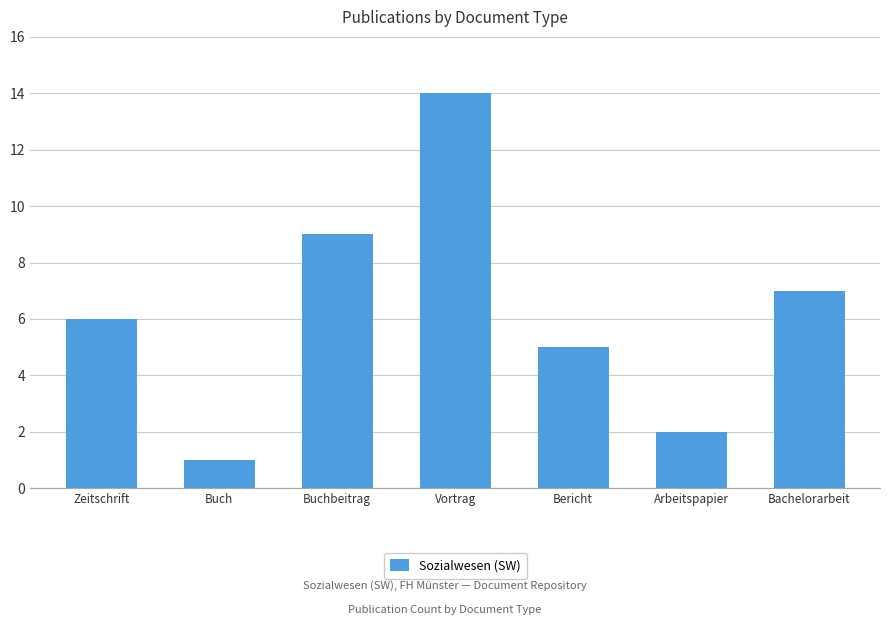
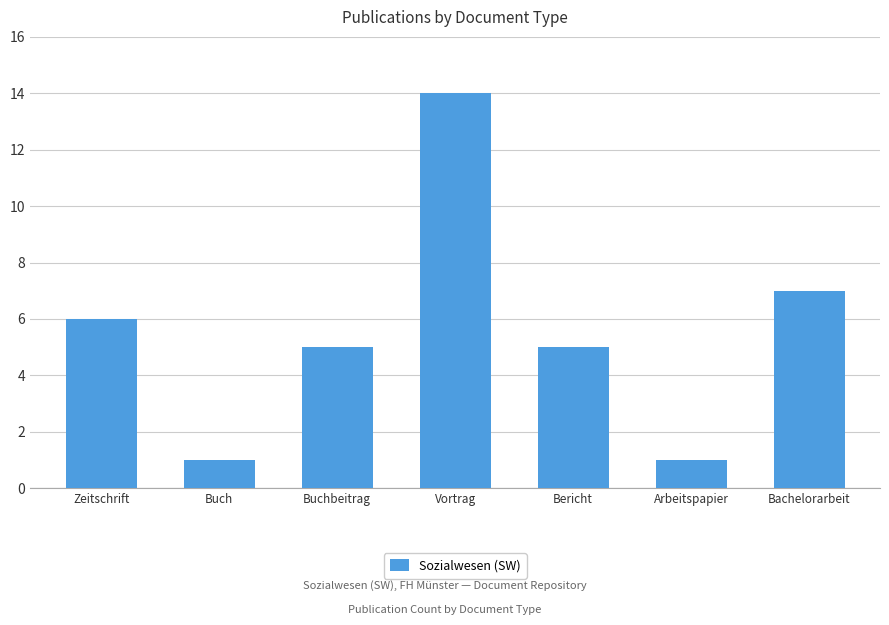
Buchbeitrag: 9 -> 5
Arbeitspapier: 2 -> 1
